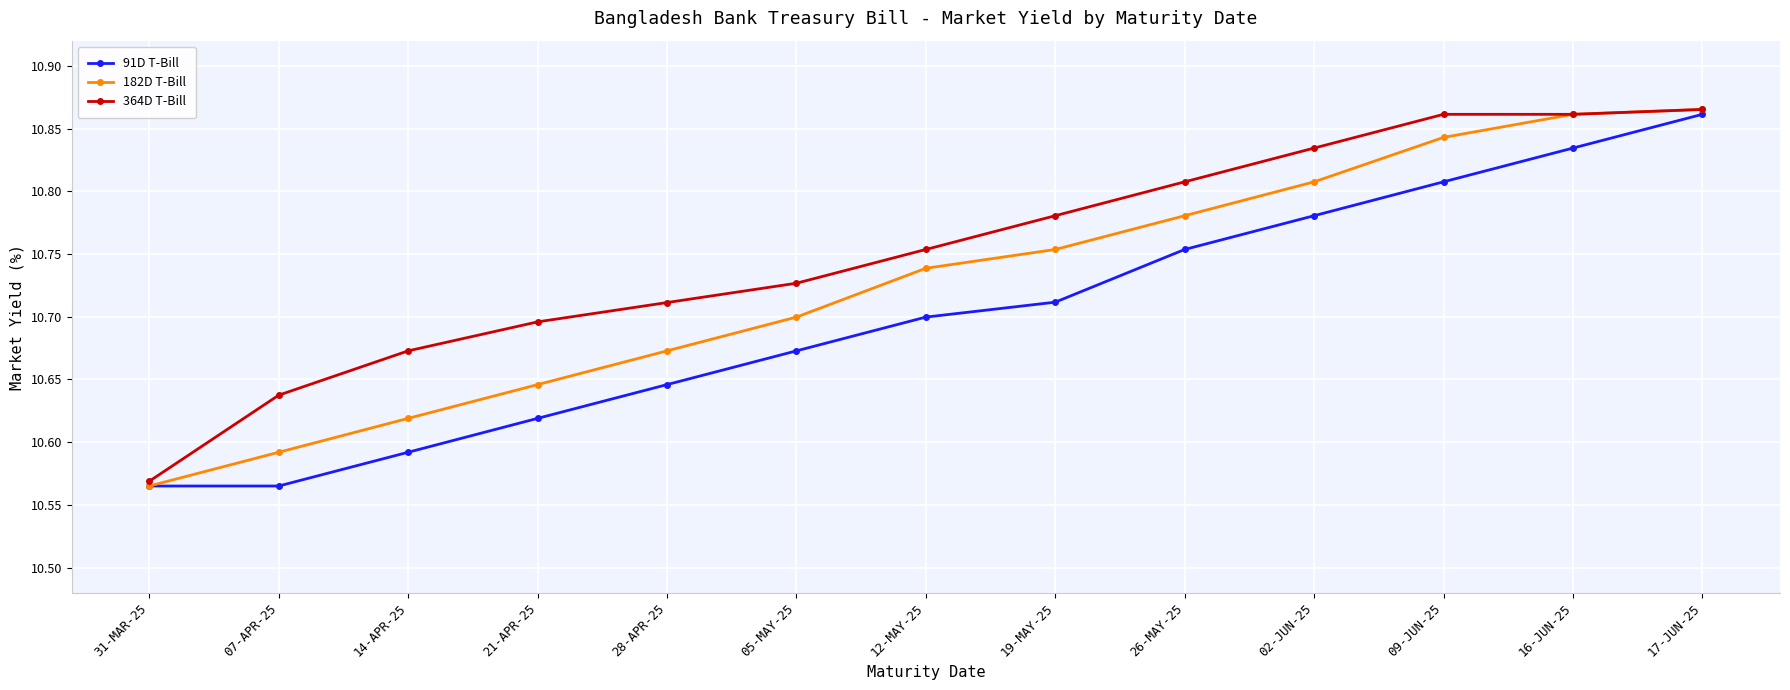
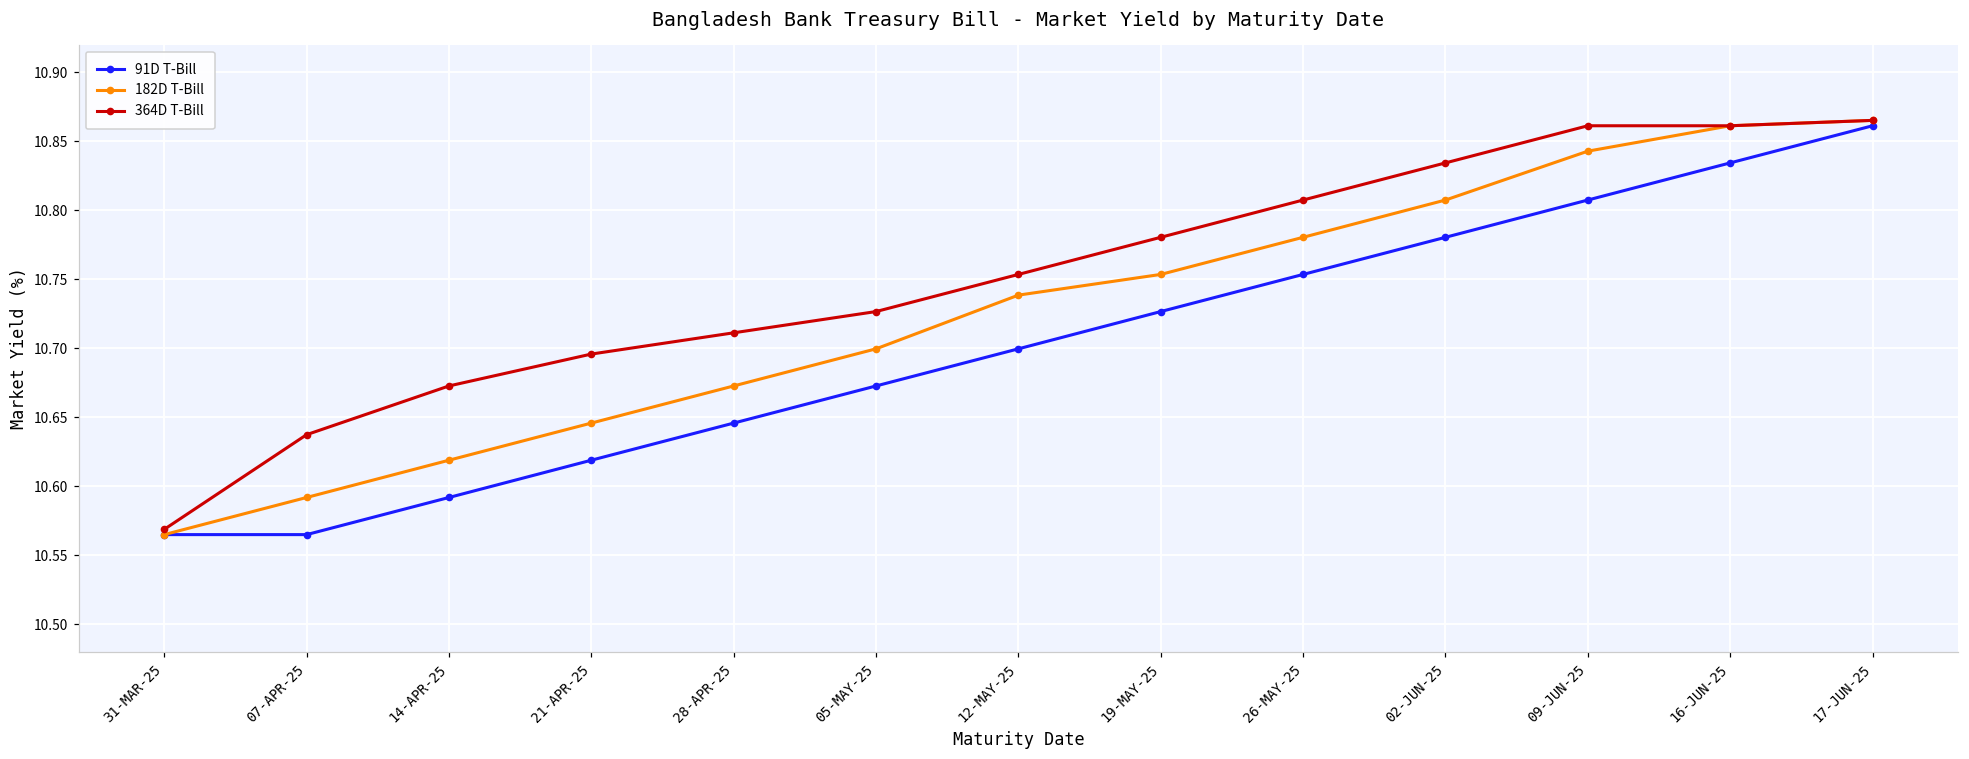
91D T-Bill, 19-MAY-25: 10.712 -> 10.727
